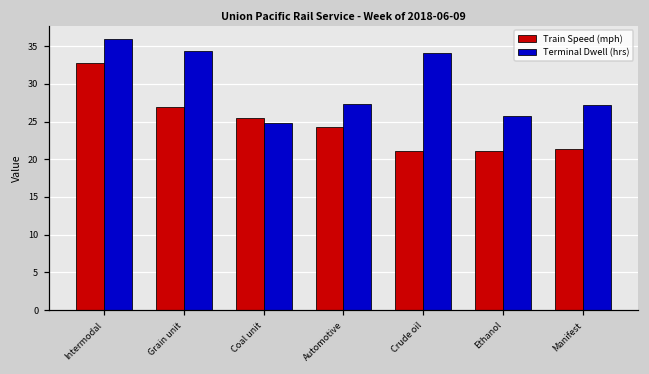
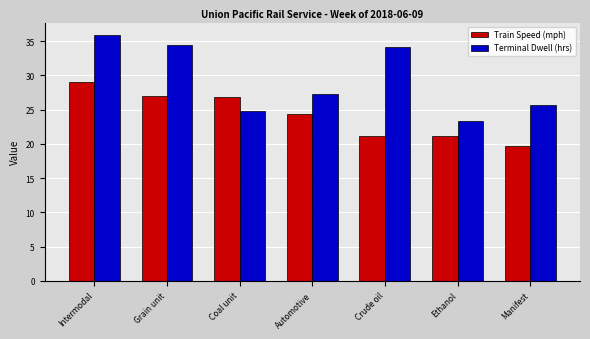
Train Speed (mph), Intermodal: 33 -> 29
Train Speed (mph), Coal unit: 26 -> 27
Terminal Dwell (hrs), Ethanol: 26 -> 23
Train Speed (mph), Manifest: 21 -> 20
Terminal Dwell (hrs), Manifest: 27 -> 26
